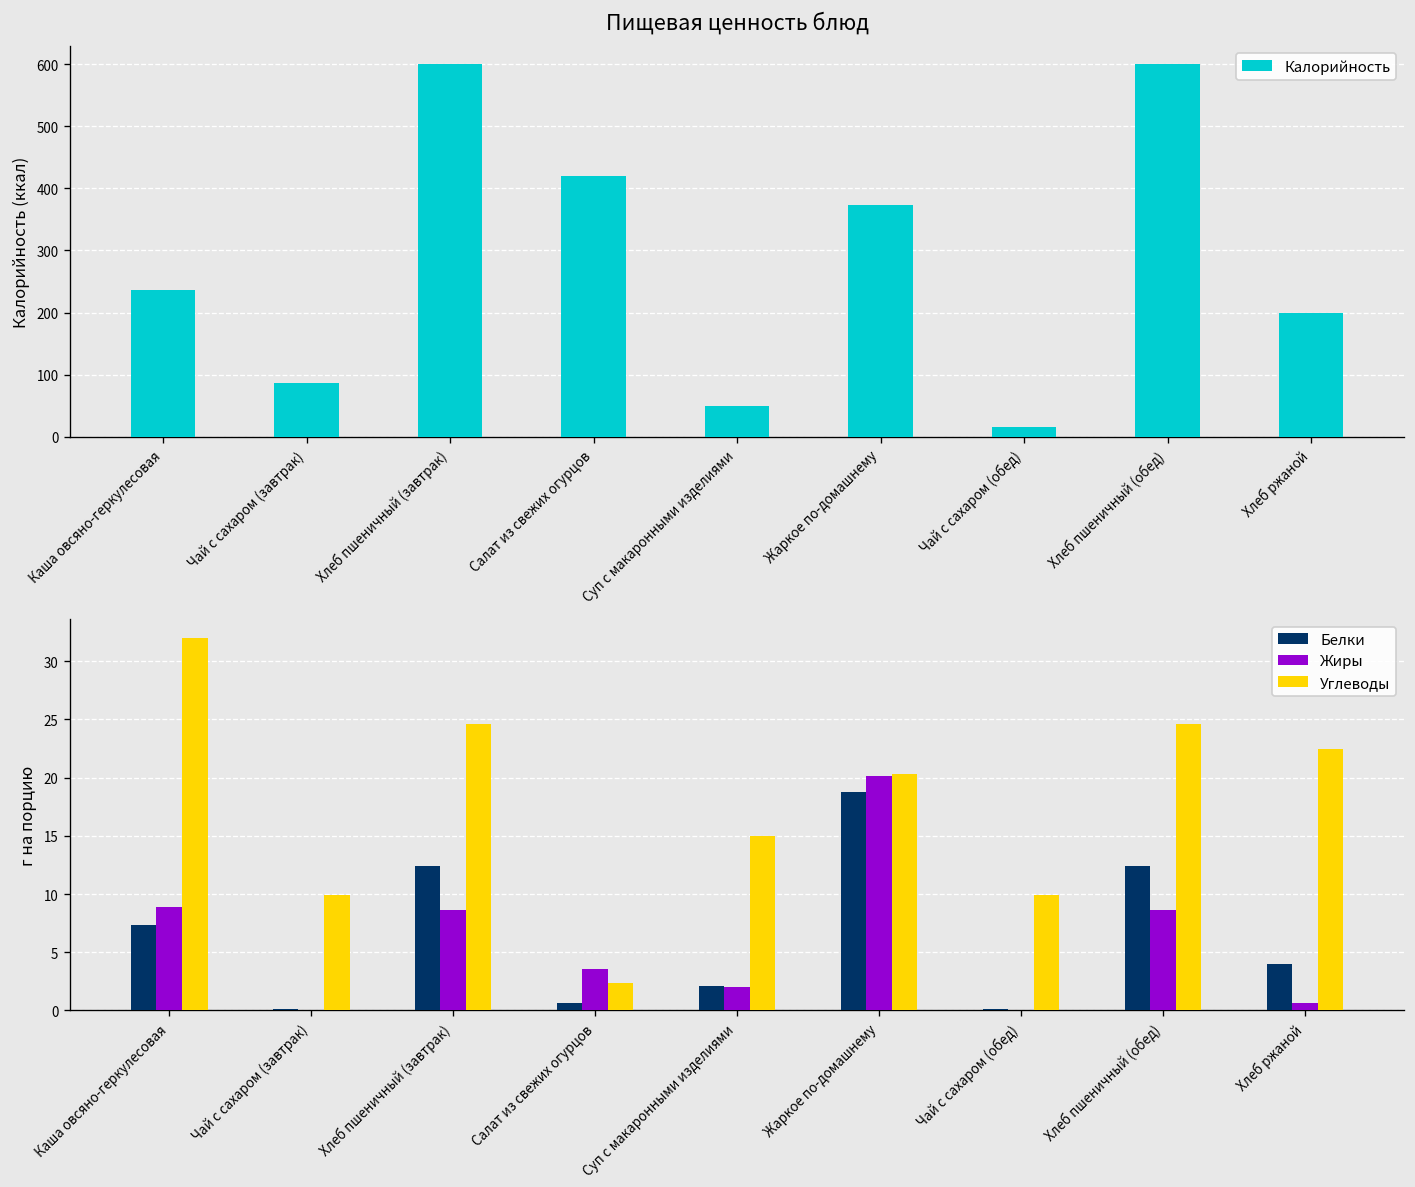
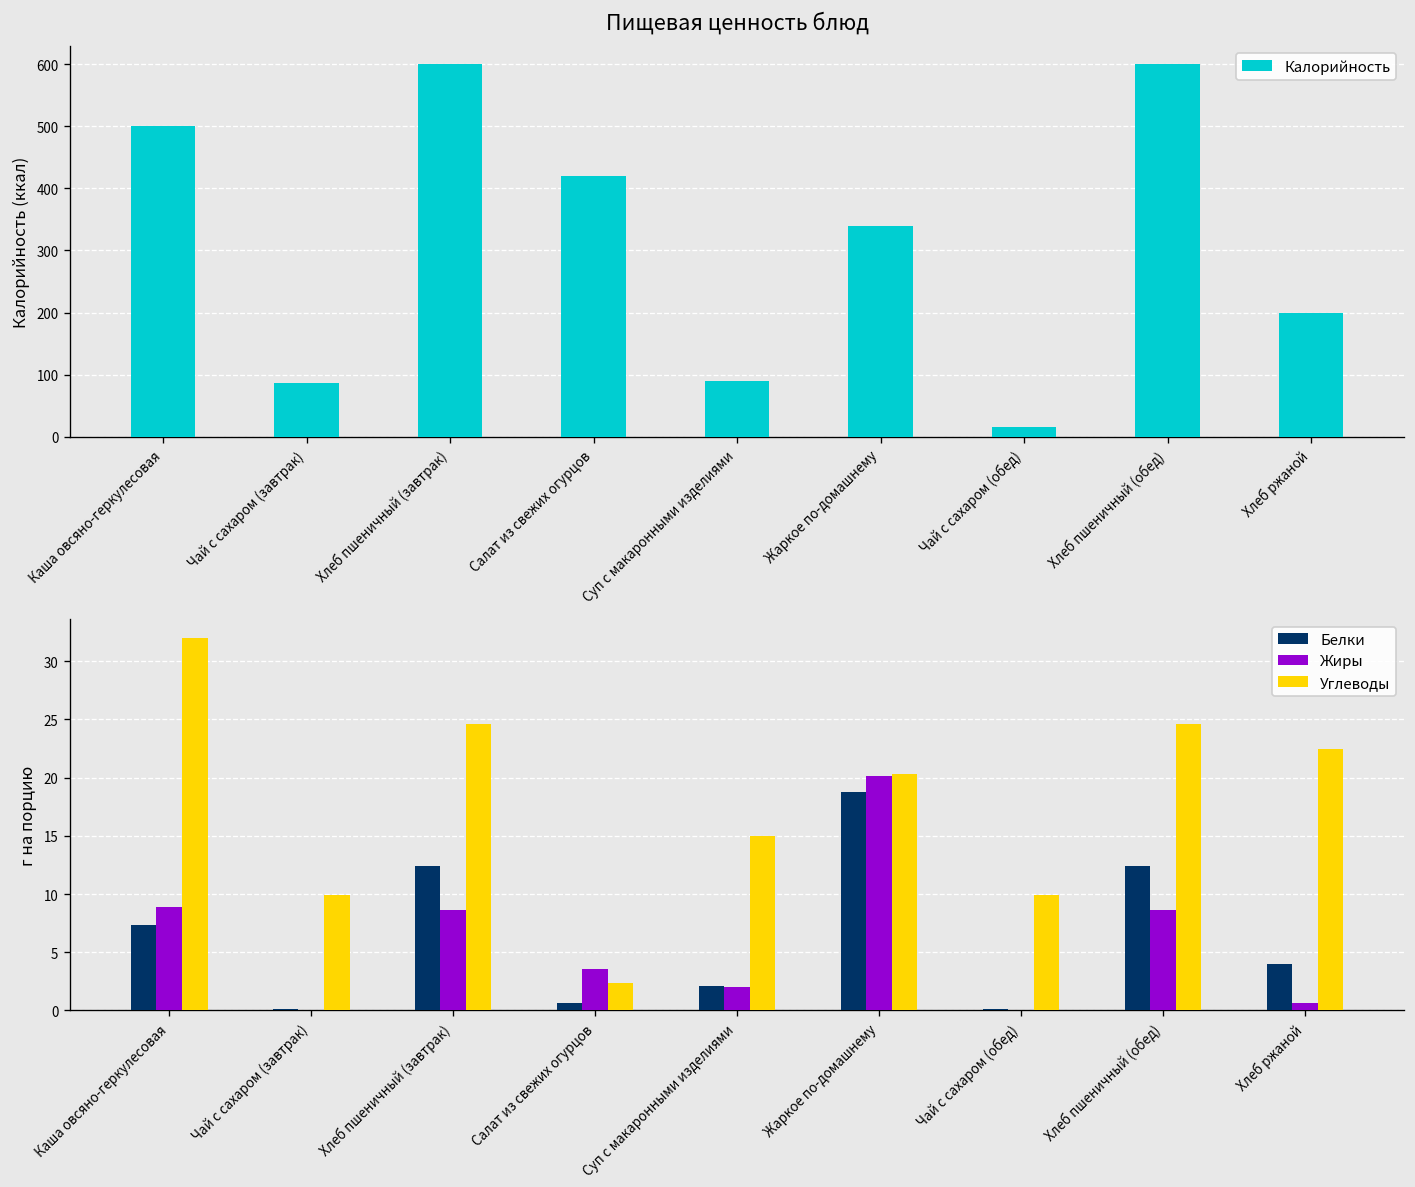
Пищевая ценность блюд, Каша овсяно-геркулесовая: 240 -> 500
Пищевая ценность блюд, Суп с макаронными изделиями: 50 -> 90
Пищевая ценность блюд, Жаркое по-домашнему: 370 -> 340
